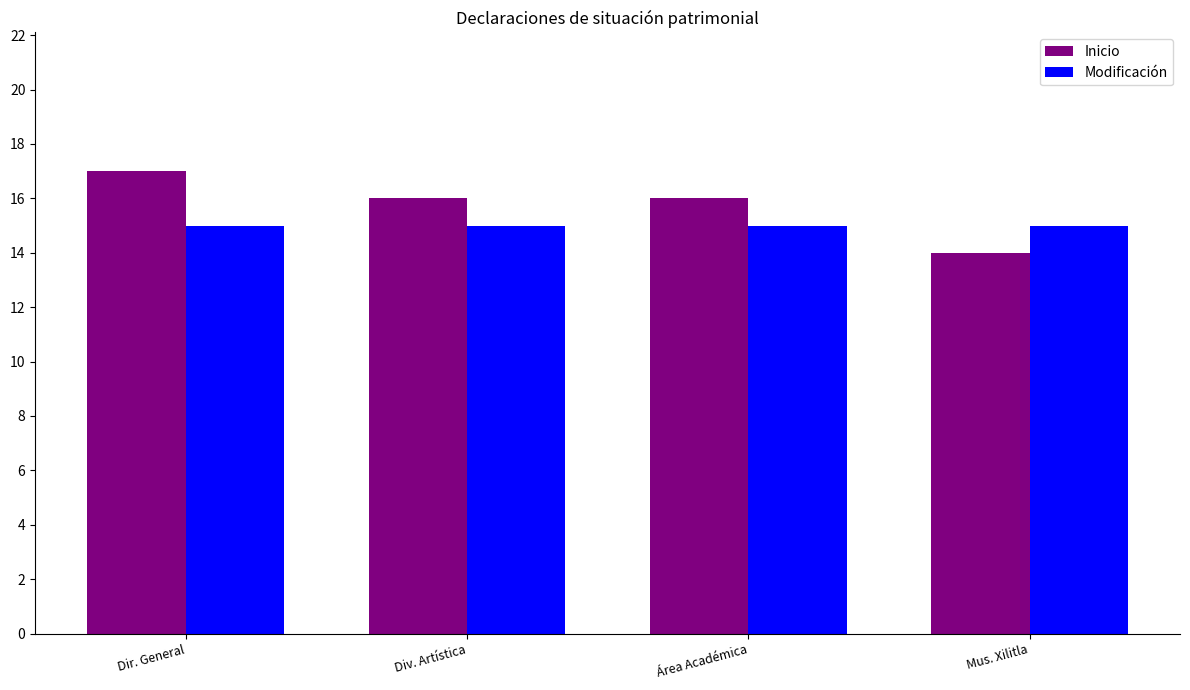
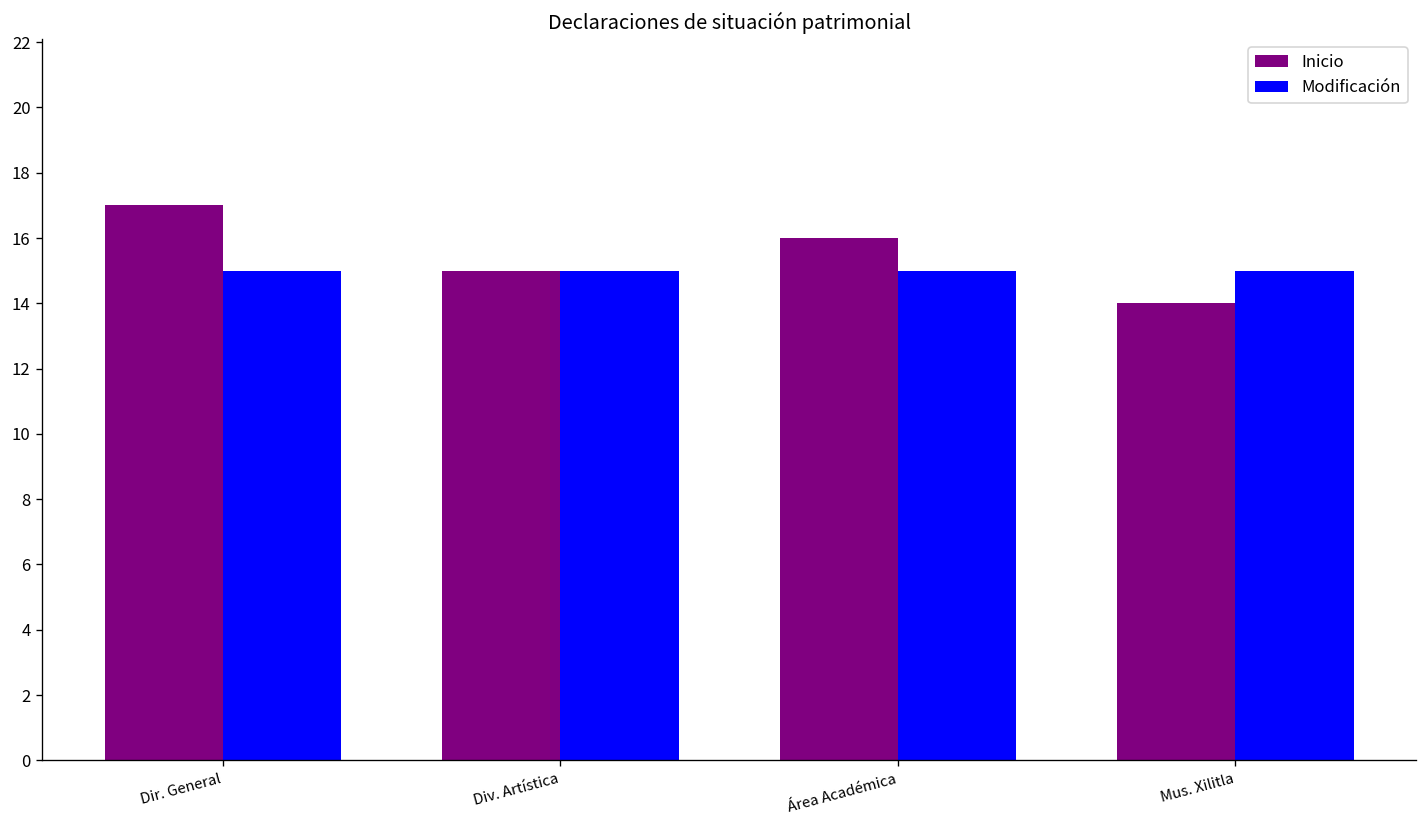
Inicio, Div. Artística: 16 -> 15
